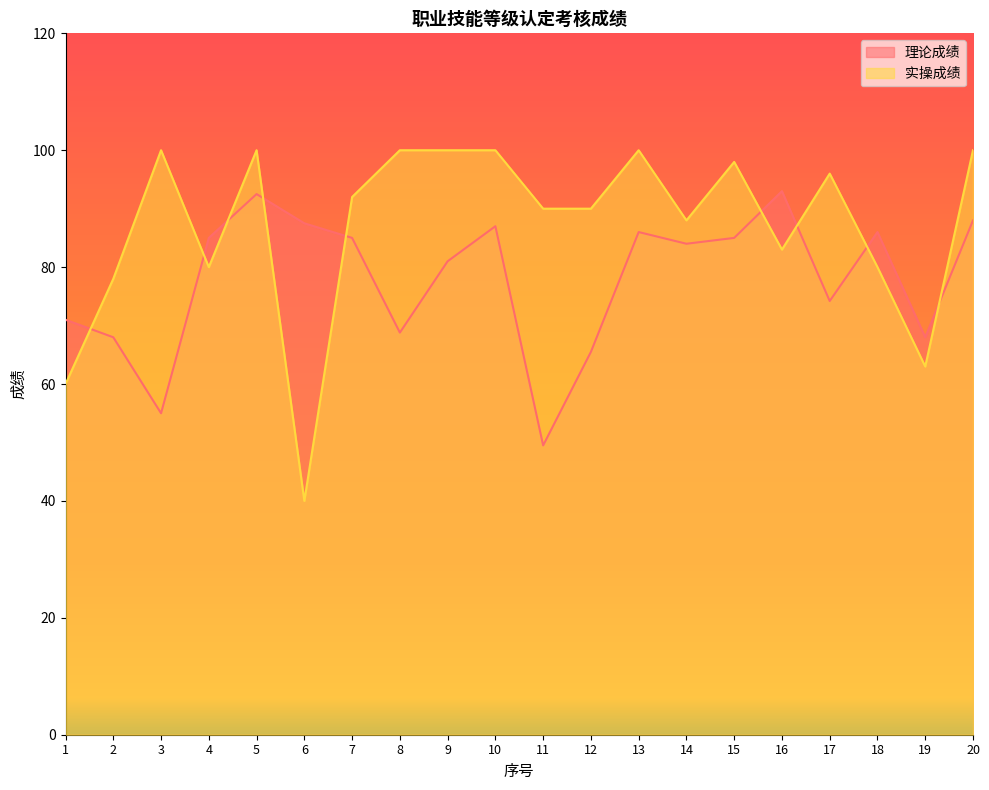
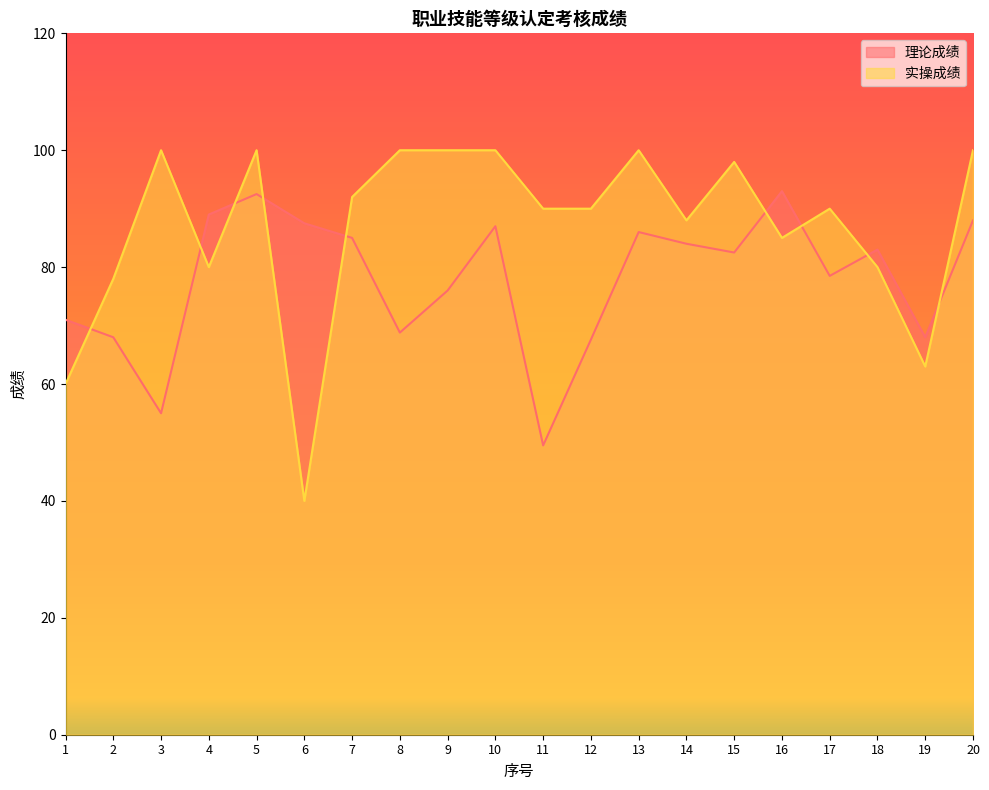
理论成绩, 4: 85 -> 89
理论成绩, 9: 81 -> 76
理论成绩, 12: 66 -> 68
理论成绩, 15: 85 -> 83
实操成绩, 16: 83 -> 85
理论成绩, 17: 74 -> 79
实操成绩, 17: 96 -> 90
理论成绩, 18: 86 -> 83
